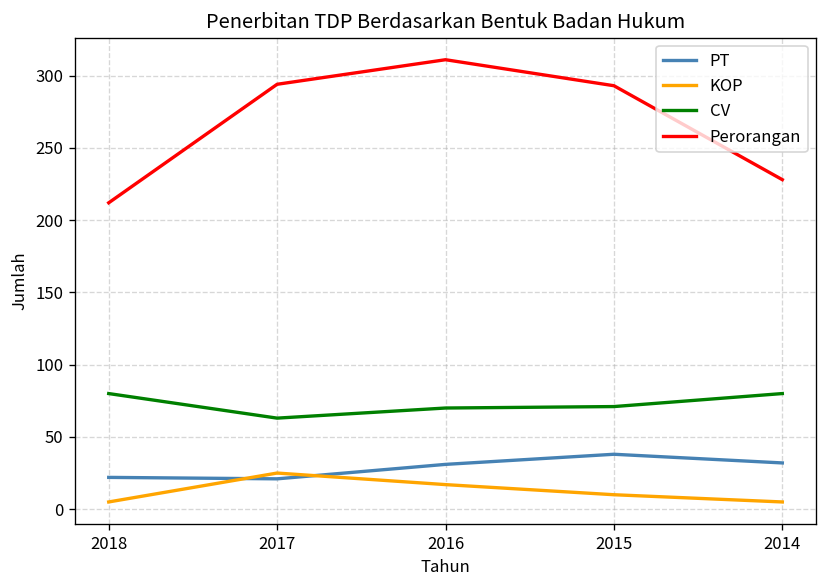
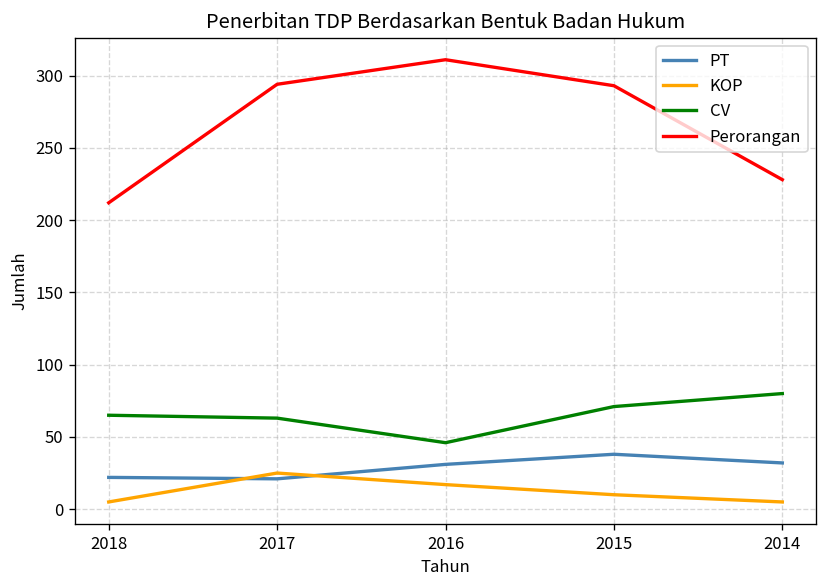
CV, 2018: 80 -> 65
CV, 2016: 70 -> 46
